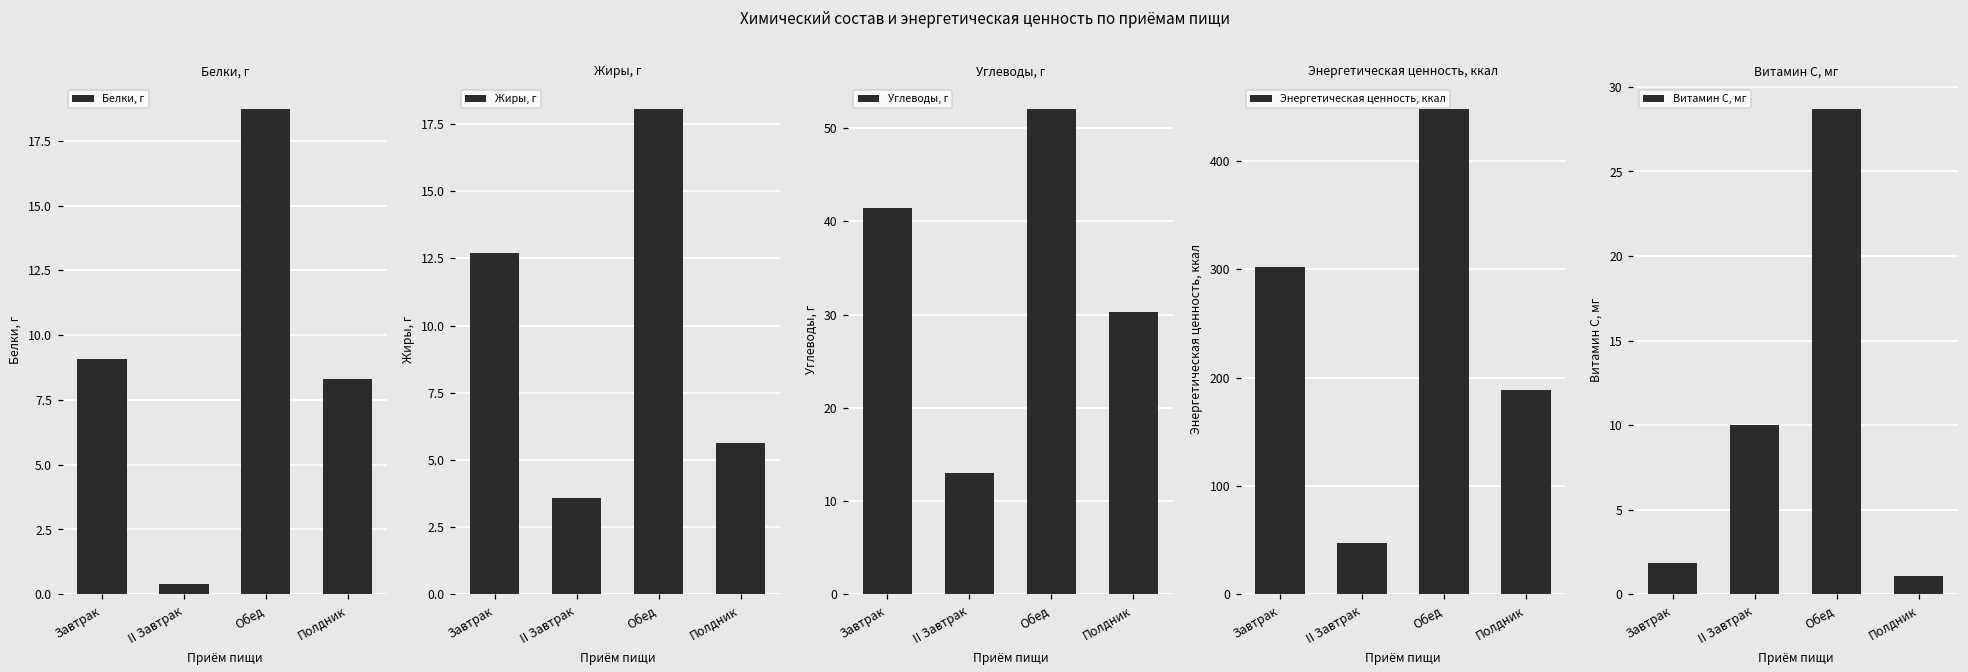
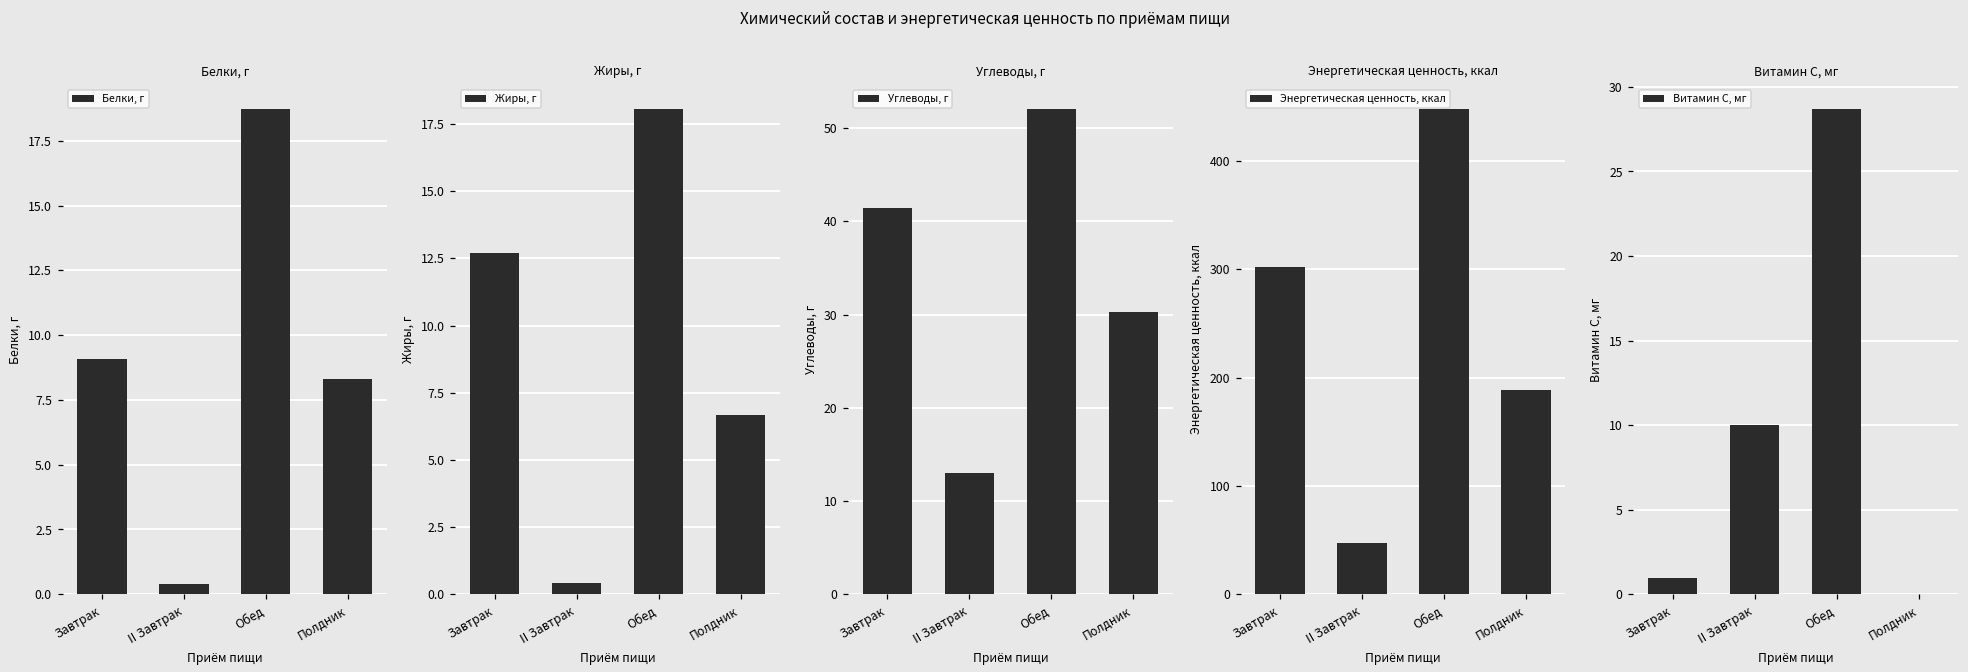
Жиры, г, II Завтрак: 3.6 -> 0.4
Жиры, г, Полдник: 5.6 -> 6.7
Витамин С, мг, Завтрак: 1.8 -> 1.0
Витамин С, мг, Полдник: 1.1 -> 0.0
